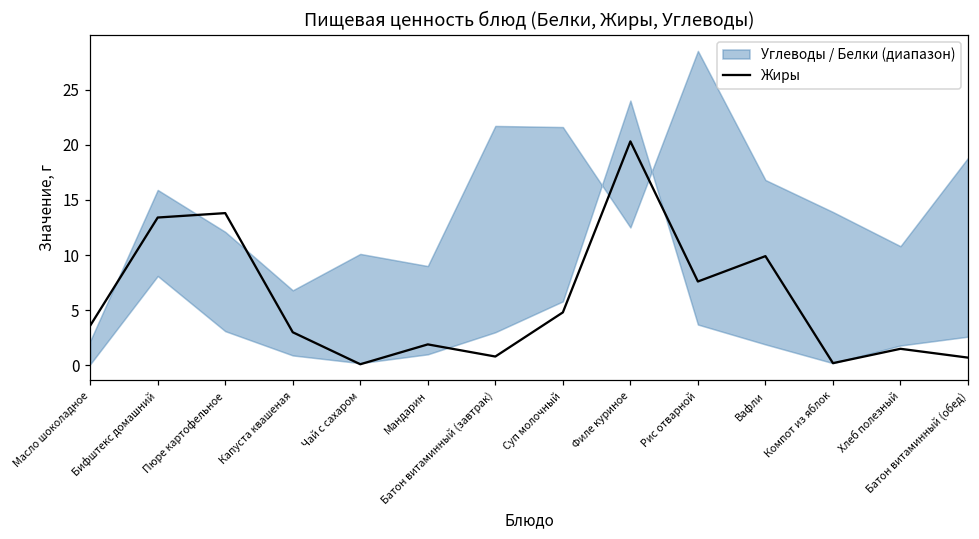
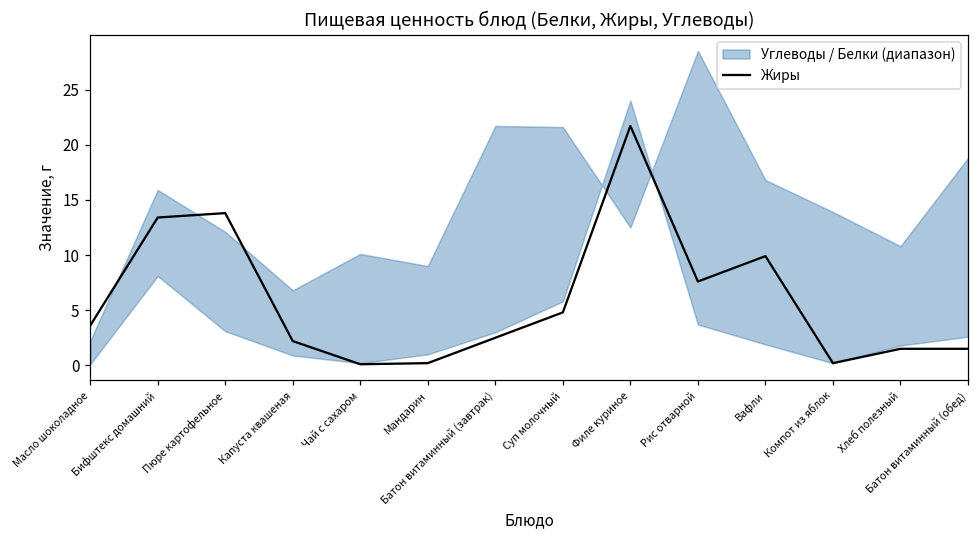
Жиры, Капуста квашеная: 3.0 -> 2.2
Жиры, Мандарин: 1.9 -> 0.2
Жиры, Батон витаминный (завтрак): 0.8 -> 2.5
Жиры, Филе куриное: 20.3 -> 21.7
Жиры, Батон витаминный (обед): 0.7 -> 1.5
